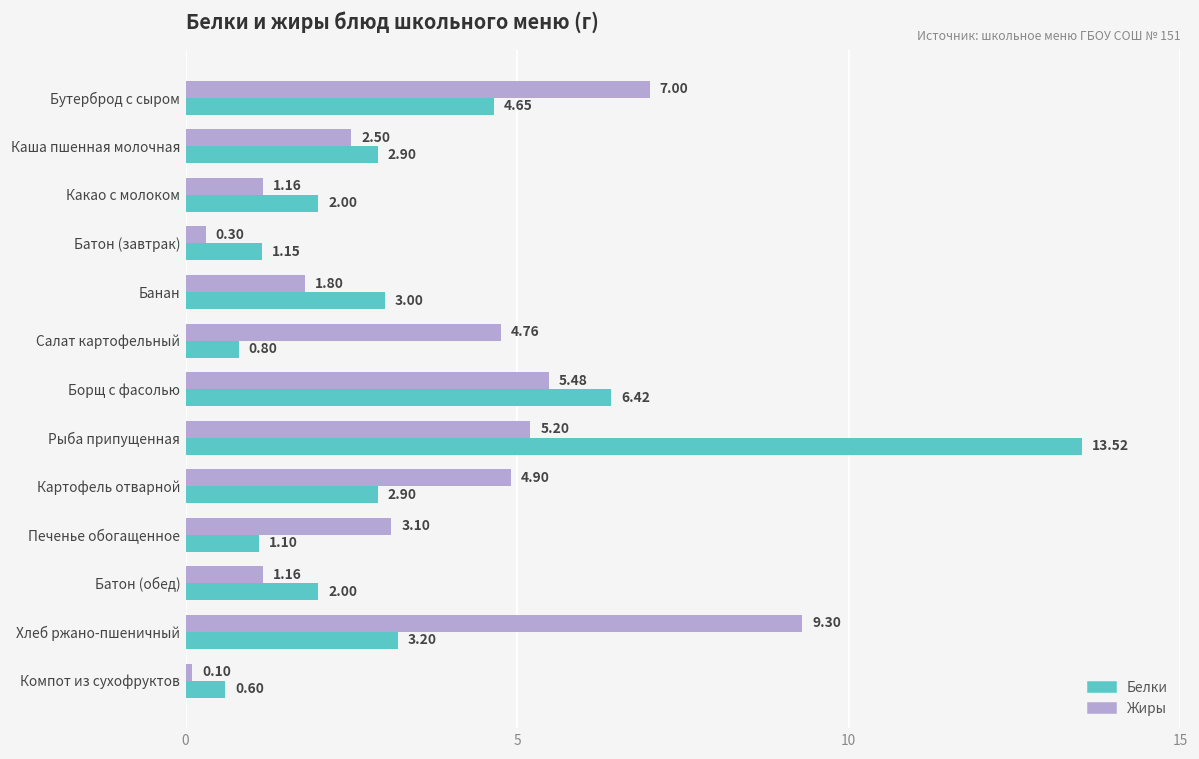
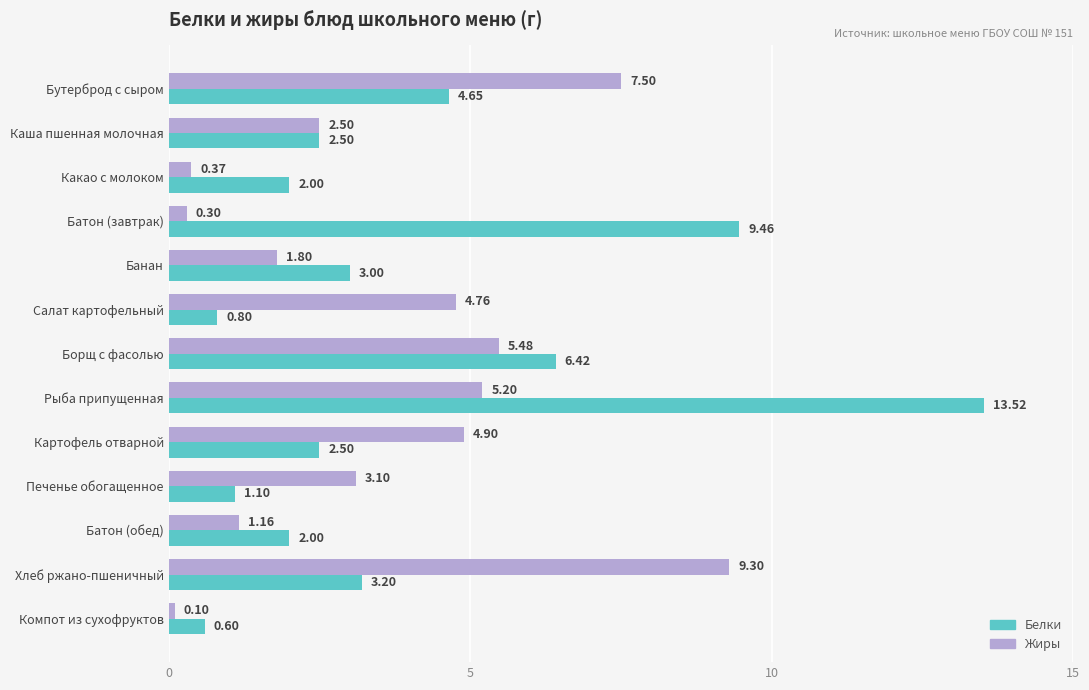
Жиры, Бутерброд с сыром: 7.00 -> 7.50
Белки, Каша пшенная молочная: 2.90 -> 2.50
Жиры, Какао с молоком: 1.16 -> 0.37
Белки, Батон (завтрак): 1.15 -> 9.46
Белки, Картофель отварной: 2.90 -> 2.50
